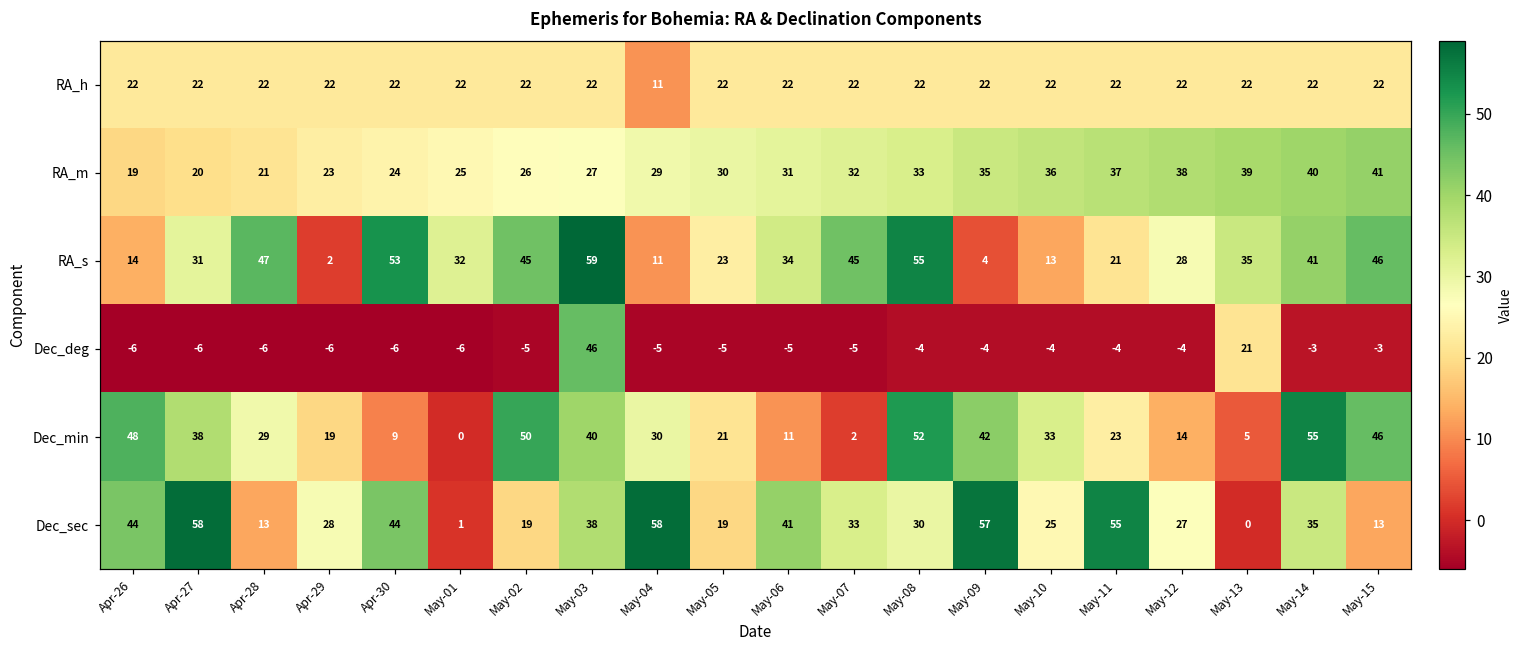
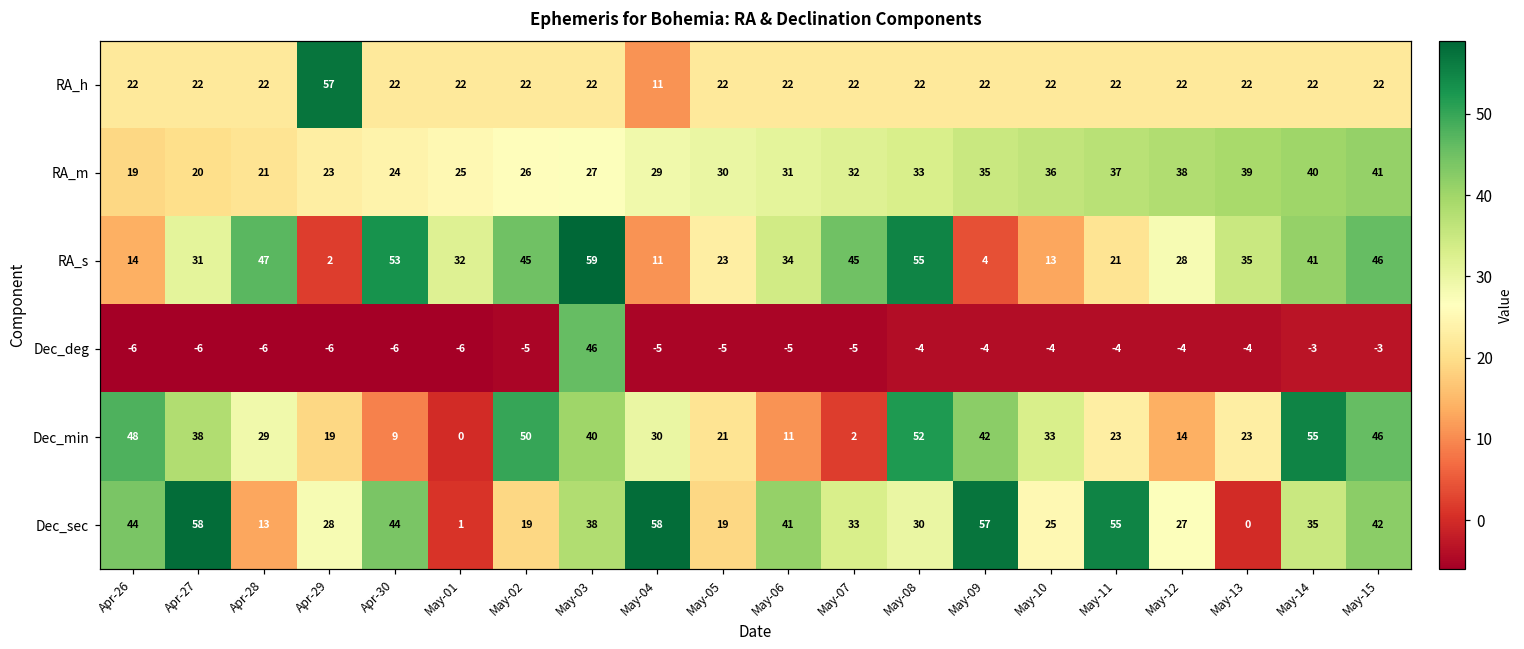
RA_h, Apr-29: 22 -> 57
Dec_deg, May-13: 21 -> -4
Dec_min, May-13: 5 -> 23
Dec_sec, May-15: 13 -> 42
